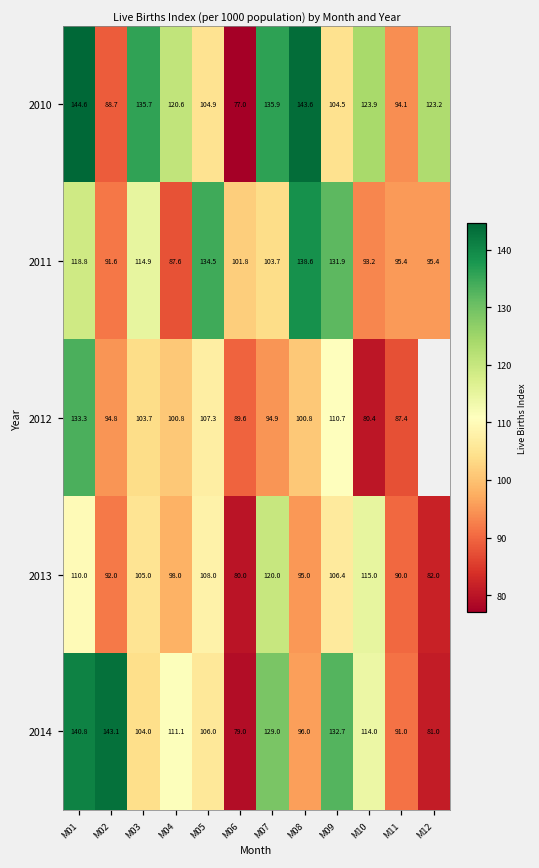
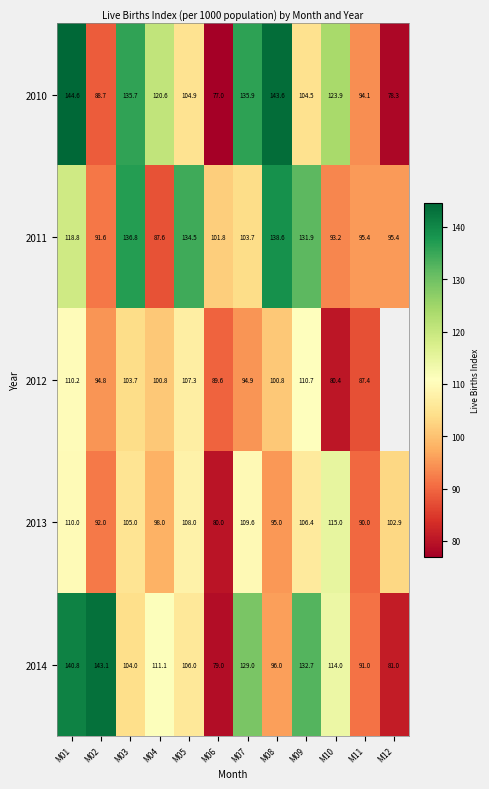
2010, M12: 123.2 -> 78.3
2011, M03: 114.9 -> 136.8
2012, M01: 133.3 -> 110.2
2013, M07: 120.0 -> 109.6
2013, M12: 82.0 -> 102.9
